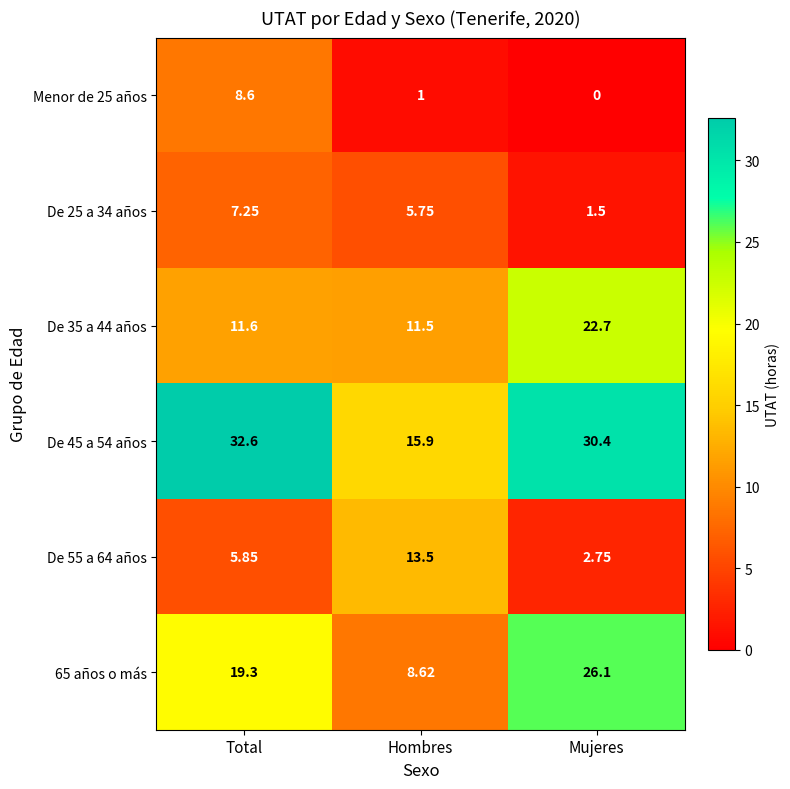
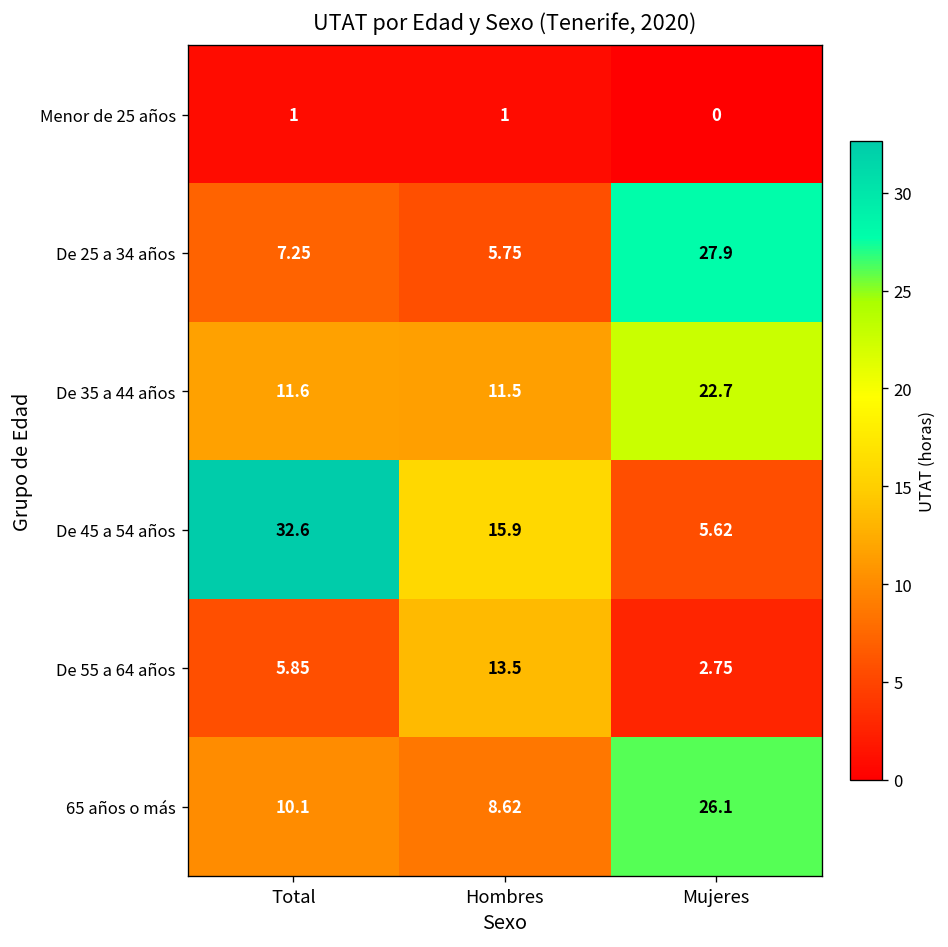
Menor de 25 años, Total: 8.6 -> 1
De 25 a 34 años, Mujeres: 1.5 -> 27.9
De 45 a 54 años, Mujeres: 30.4 -> 5.62
65 años o más, Total: 19.3 -> 10.1
